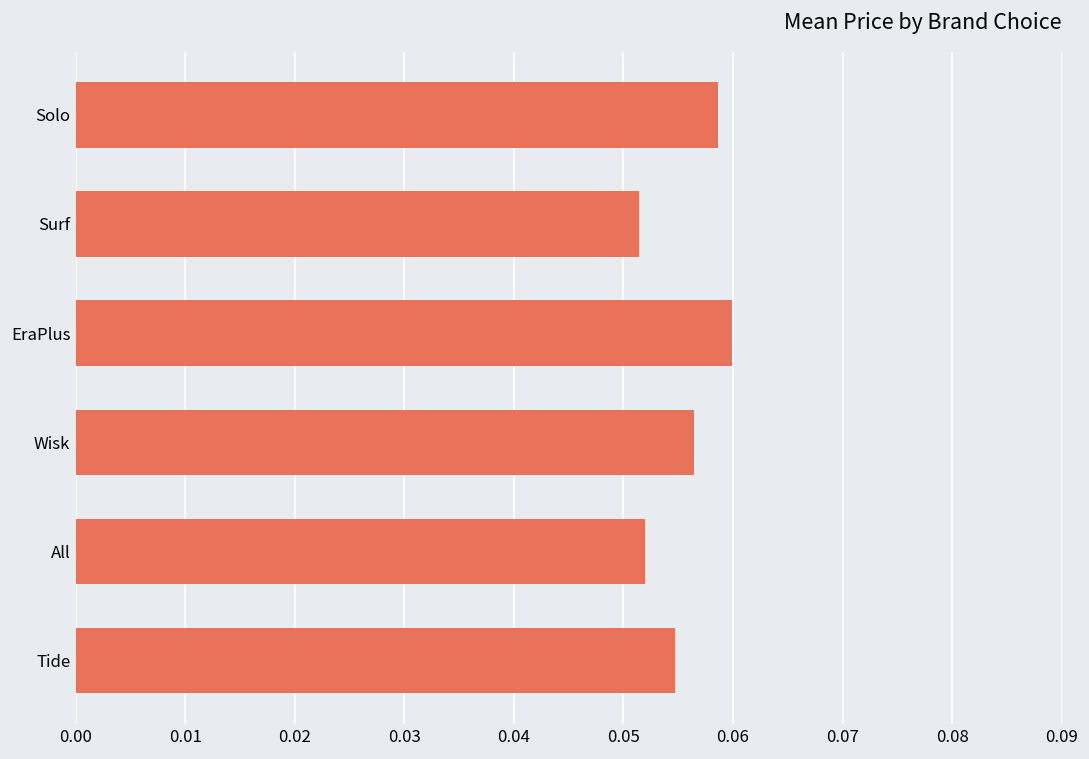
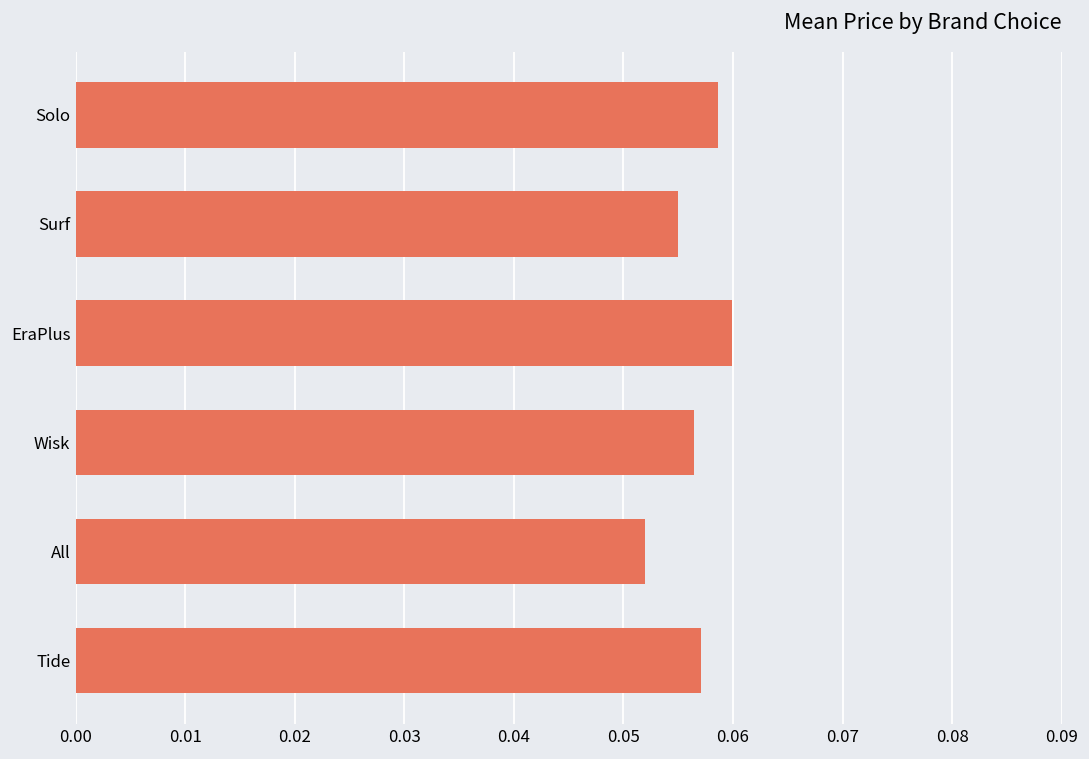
Surf: 0.051 -> 0.055
Tide: 0.055 -> 0.057
